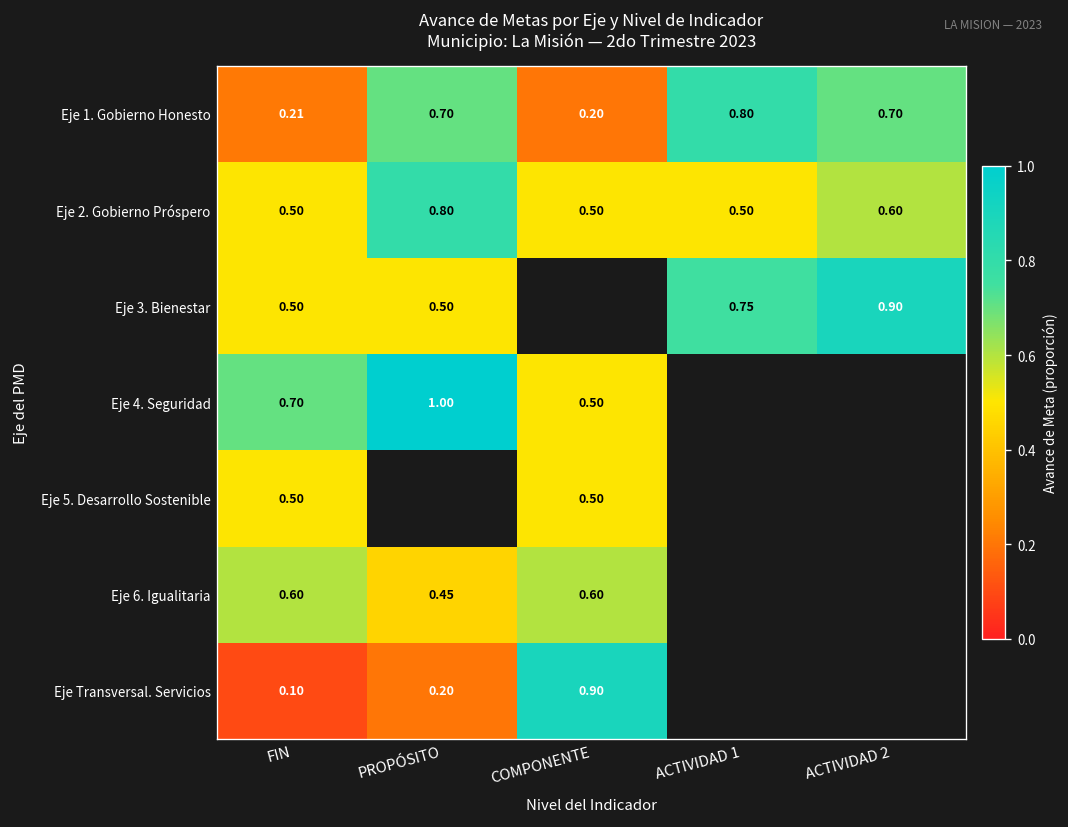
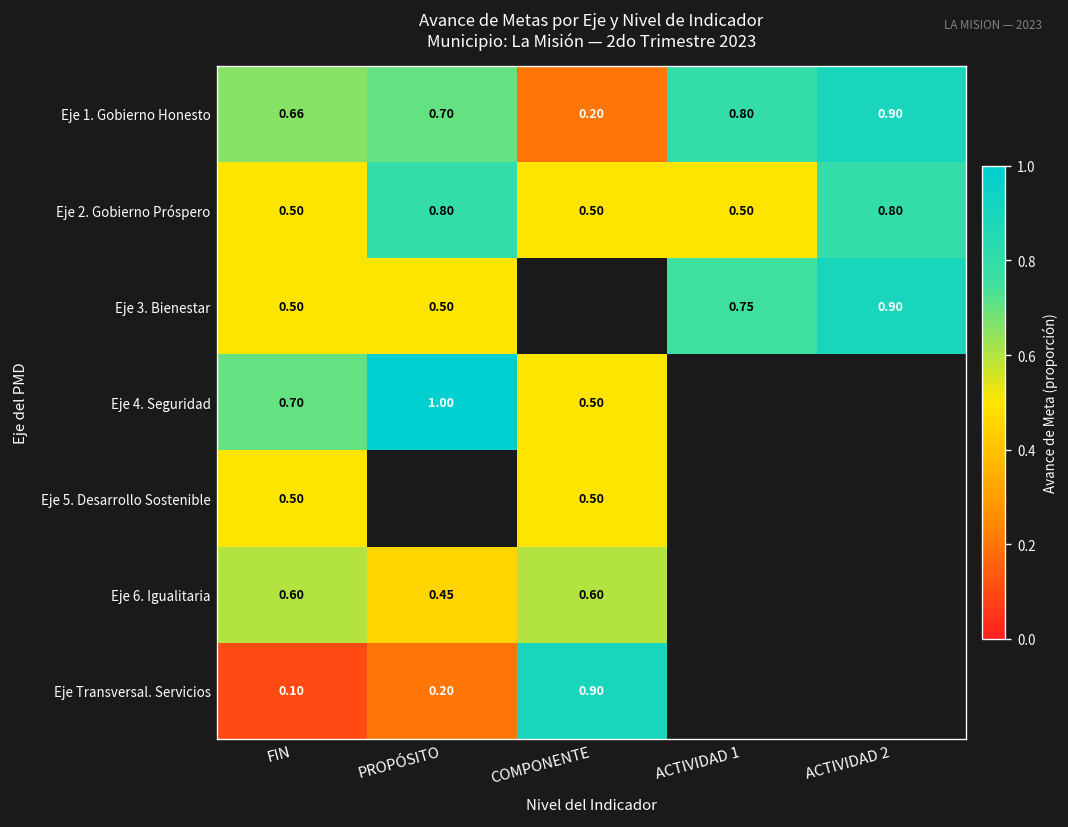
Eje 1. Gobierno Honesto, FIN: 0.21 -> 0.66
Eje 1. Gobierno Honesto, ACTIVIDAD 2: 0.70 -> 0.90
Eje 2. Gobierno Próspero, ACTIVIDAD 2: 0.60 -> 0.80
